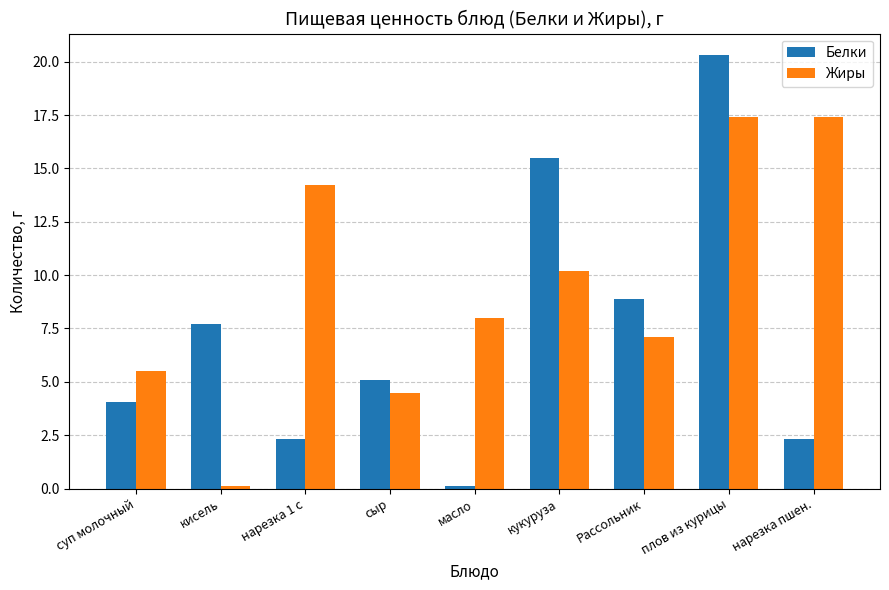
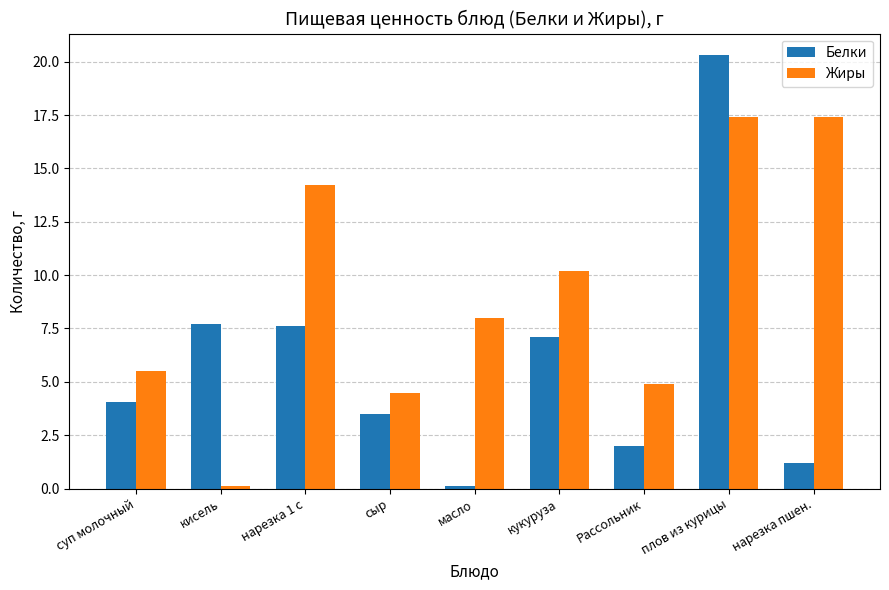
Белки, нарезка 1 с: 2.3 -> 7.6
Белки, сыр: 5.1 -> 3.5
Белки, кукуруза: 15.5 -> 7.1
Белки, Рассольник: 8.9 -> 2.0
Жиры, Рассольник: 7.1 -> 4.9
Белки, нарезка пшен.: 2.3 -> 1.2
